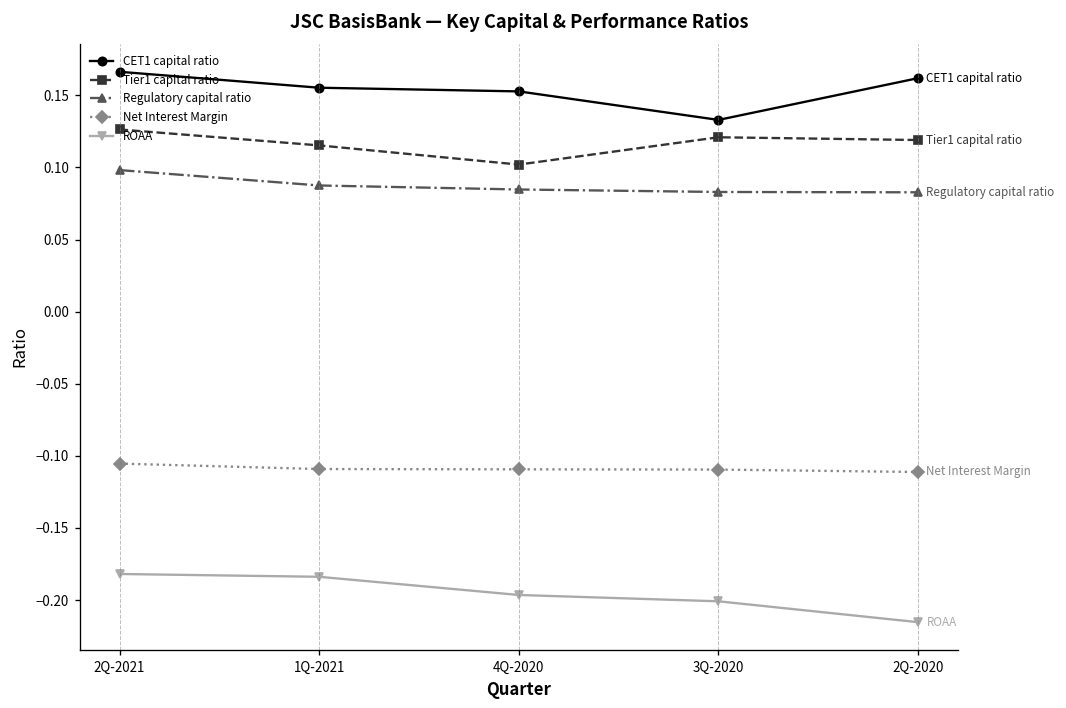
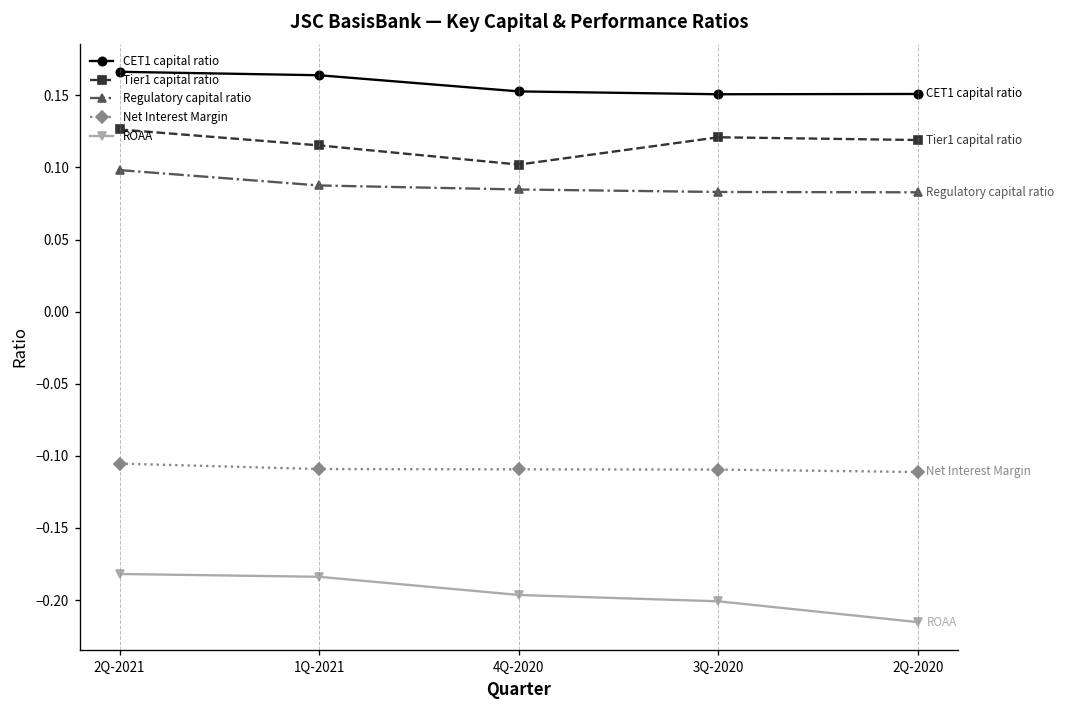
CET1 capital ratio, 1Q-2021: 0.155 -> 0.164
CET1 capital ratio, 3Q-2020: 0.133 -> 0.151
CET1 capital ratio, 2Q-2020: 0.162 -> 0.151
